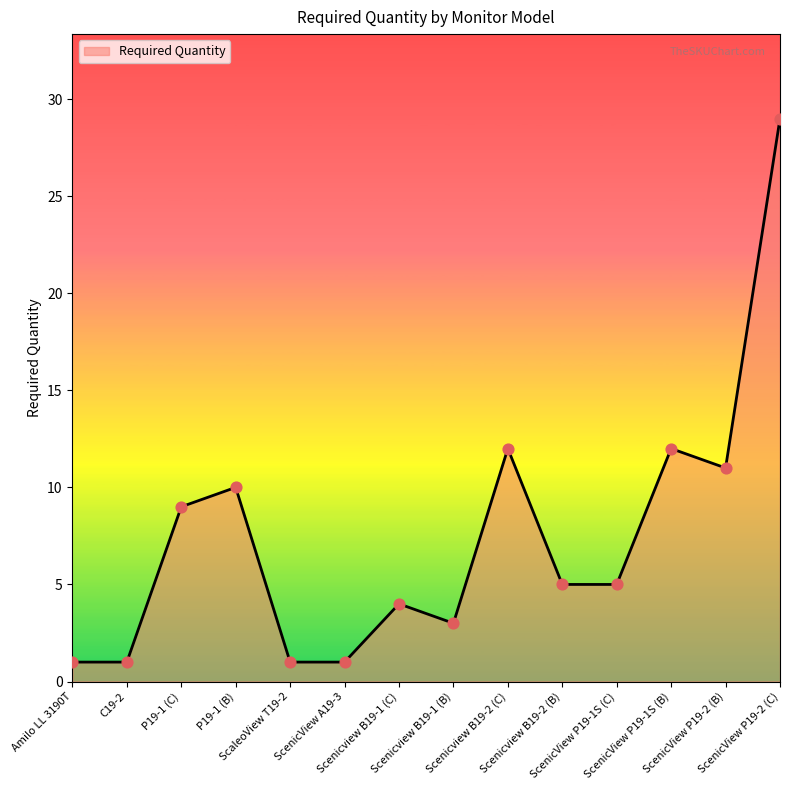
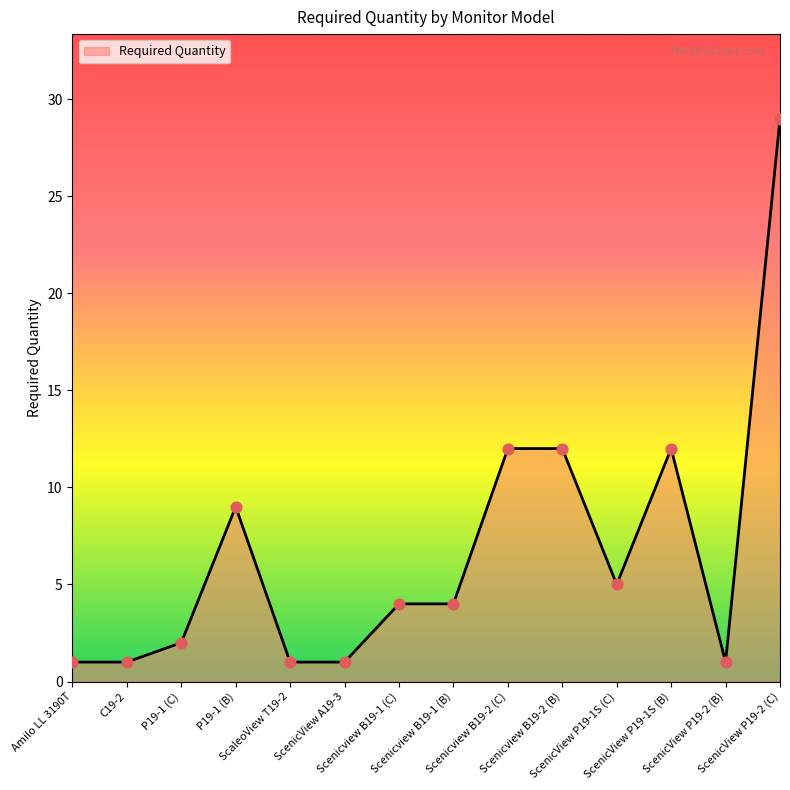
P19-1 (C): 9 -> 2
P19-1 (B): 10 -> 9
Scenicview B19-1 (B): 3 -> 4
Scenicview B19-2 (B): 5 -> 12
ScenicView P19-2 (B): 11 -> 1
